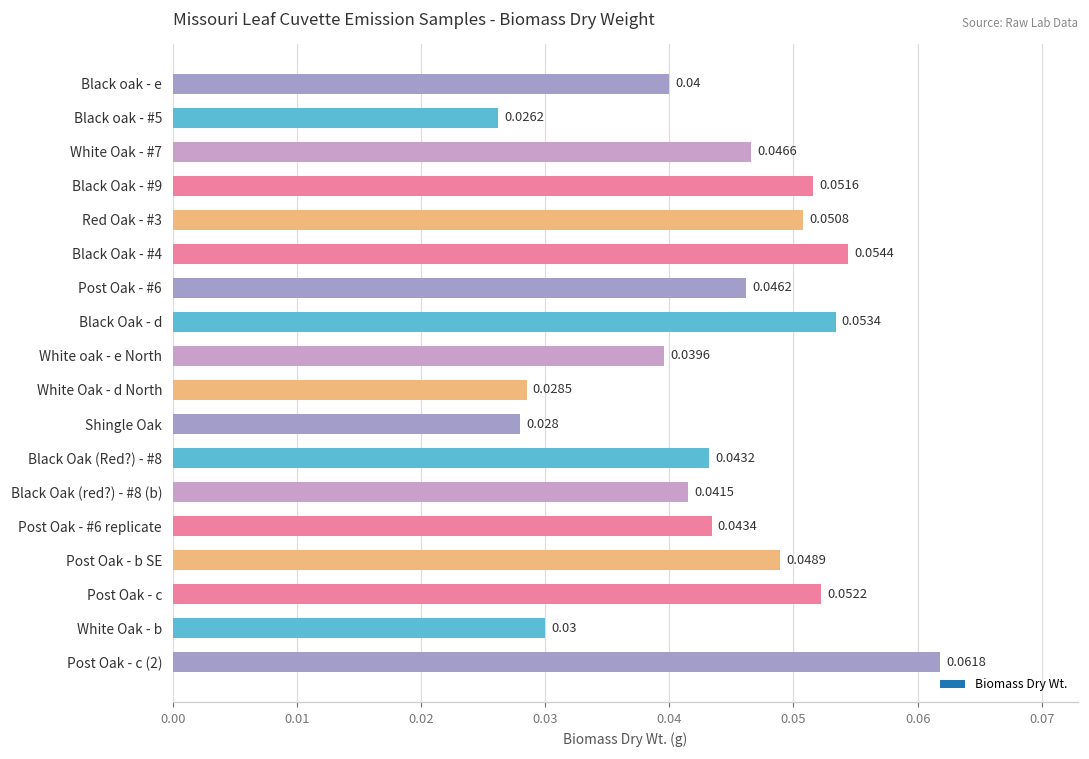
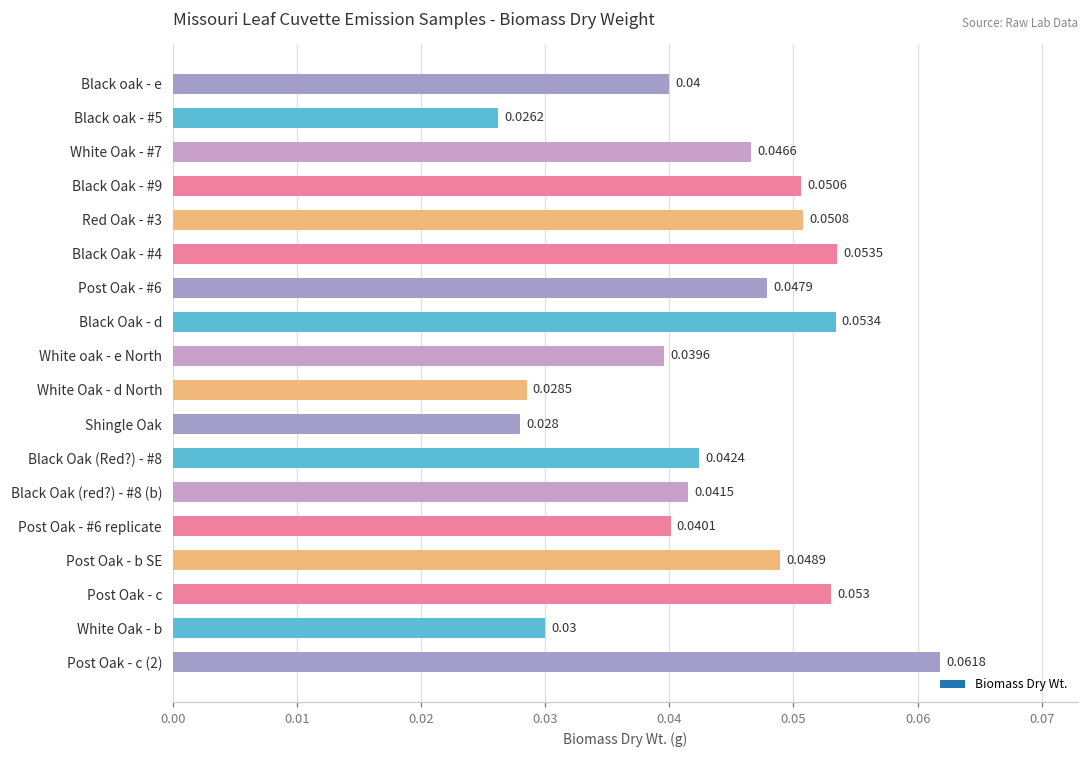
Black Oak - #9: 0.0516 -> 0.0506
Black Oak - #4: 0.0544 -> 0.0535
Post Oak - #6: 0.0462 -> 0.0479
Black Oak (Red?) - #8: 0.0432 -> 0.0424
Post Oak - #6 replicate: 0.0434 -> 0.0401
Post Oak - c: 0.0522 -> 0.053
